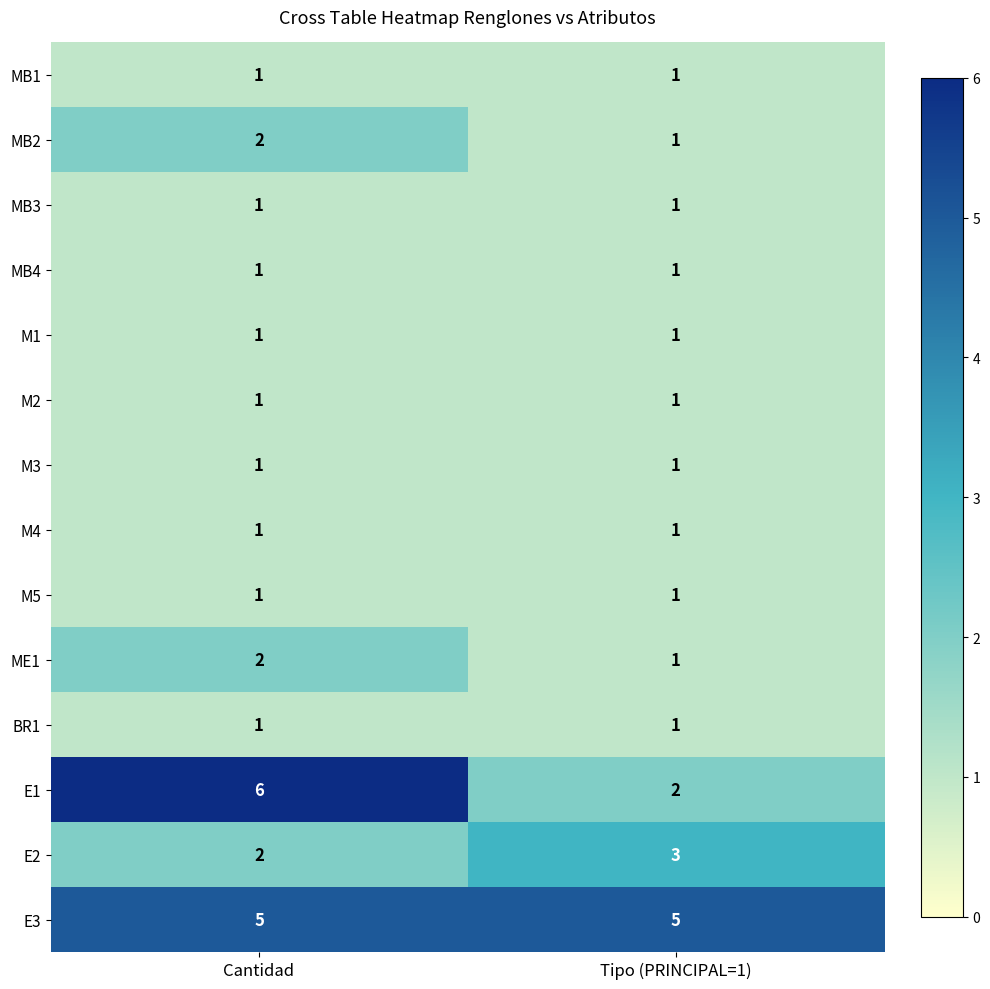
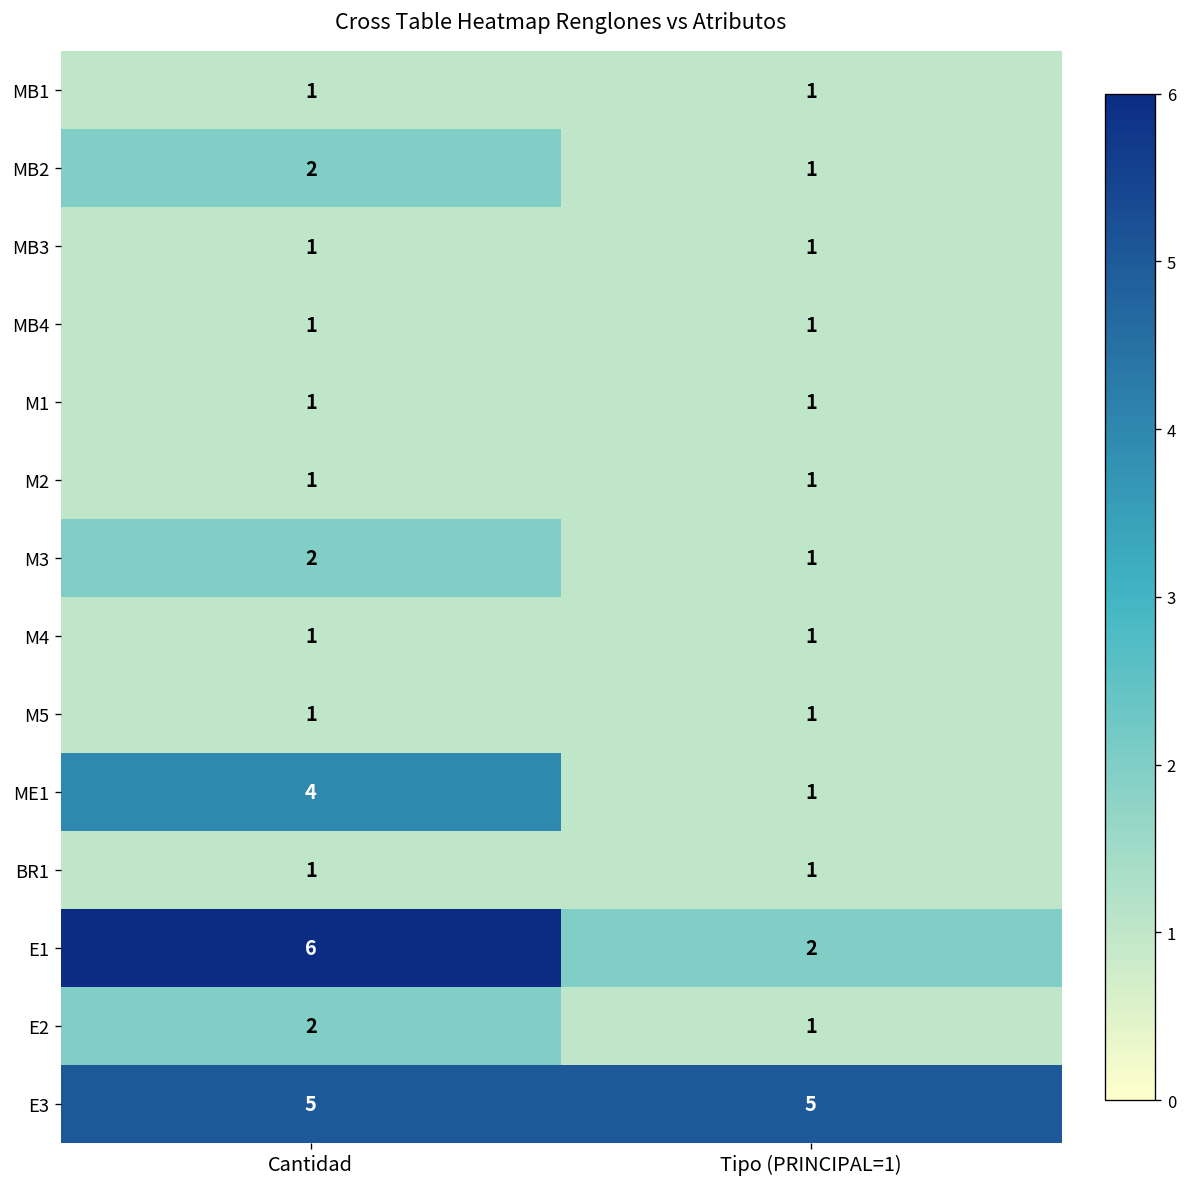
M3, Cantidad: 1 -> 2
ME1, Cantidad: 2 -> 4
E2, Tipo (PRINCIPAL=1): 3 -> 1
